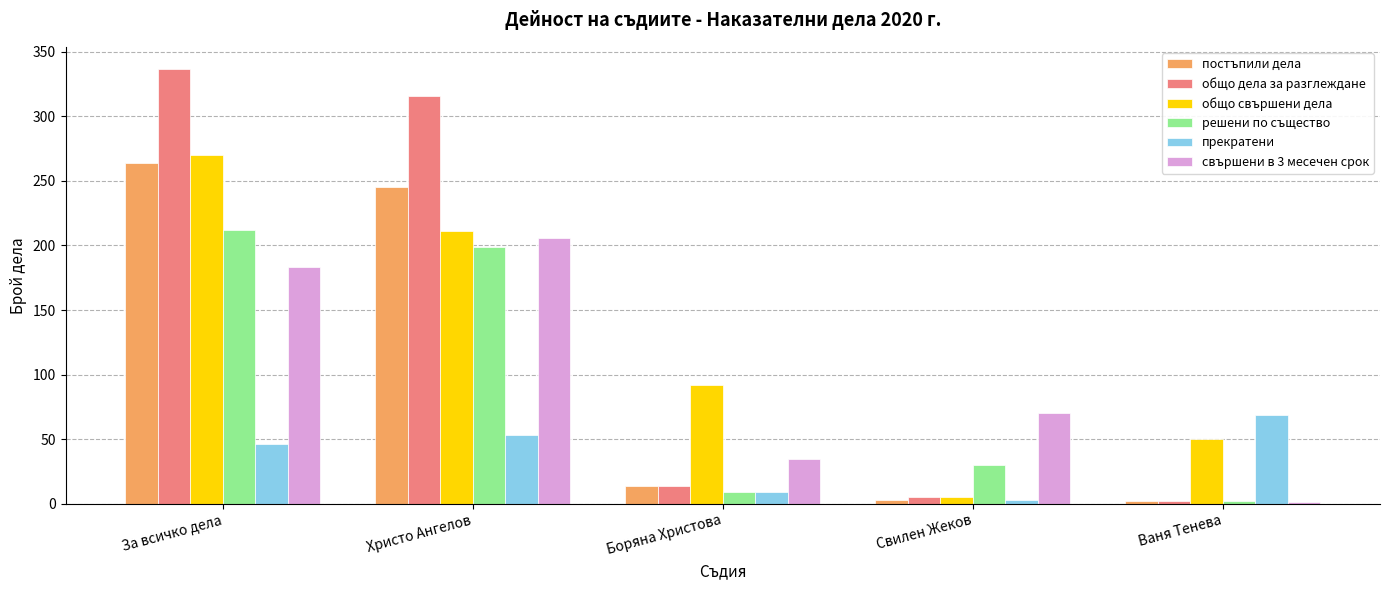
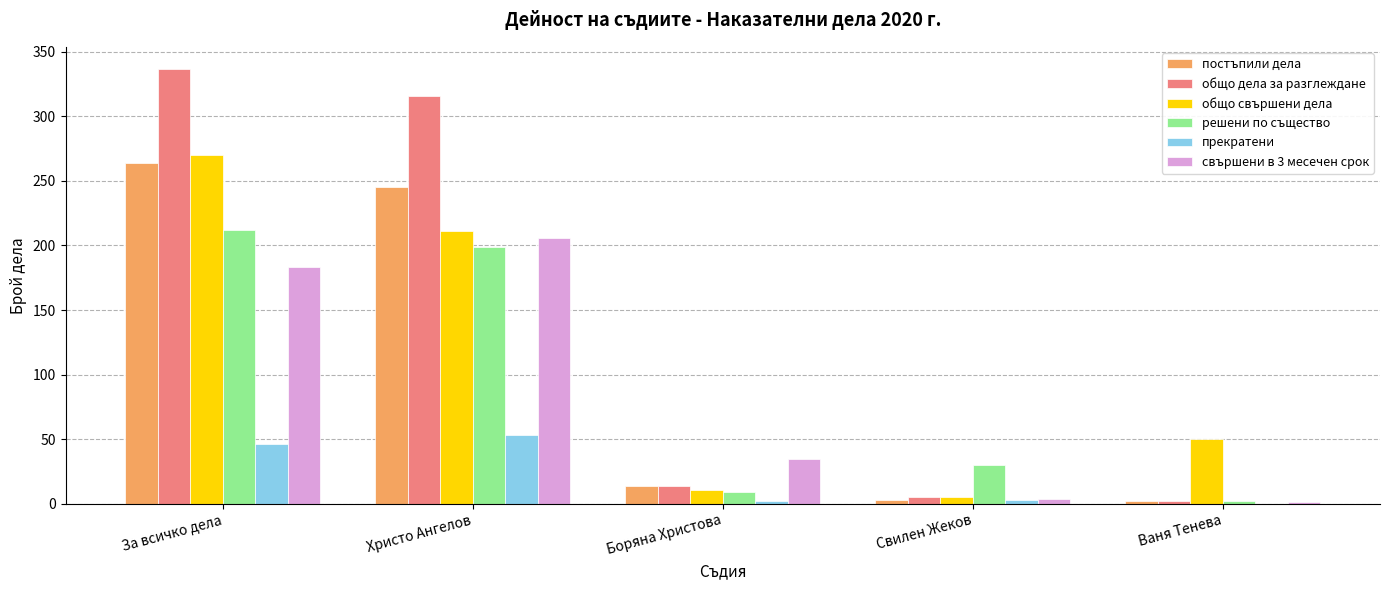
общо свършени дела, Боряна Христова: 92 -> 11
прекратени, Боряна Христова: 9 -> 2
свършени в 3 месечен срок, Свилен Жеков: 70 -> 4
прекратени, Ваня Тенева: 69 -> 0
